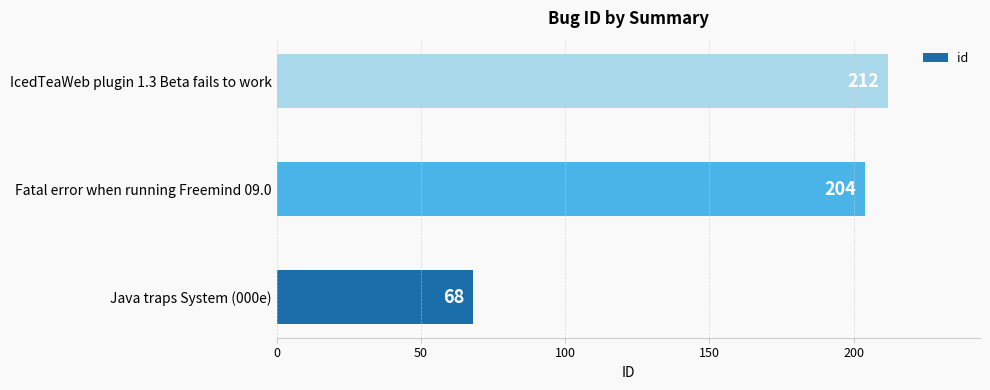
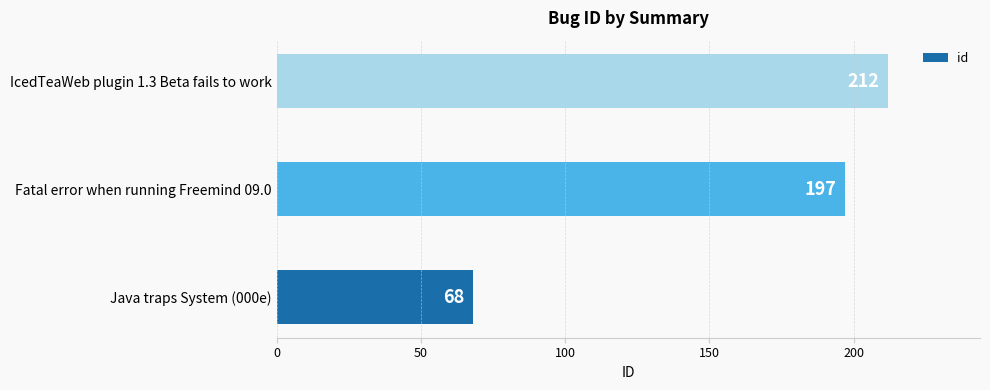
Fatal error when running Freemind 09.0: 204 -> 197
